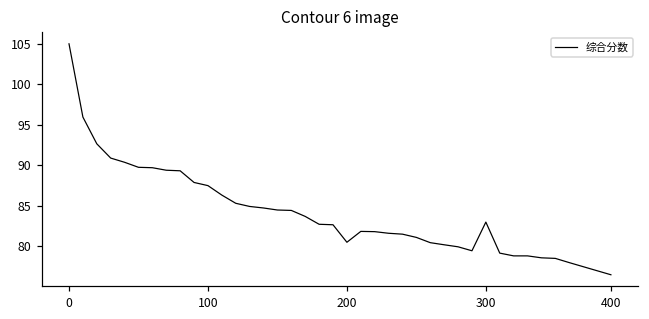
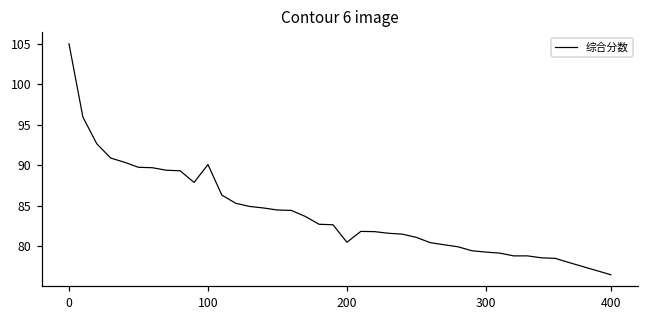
100: 88 -> 90
300: 83 -> 79
